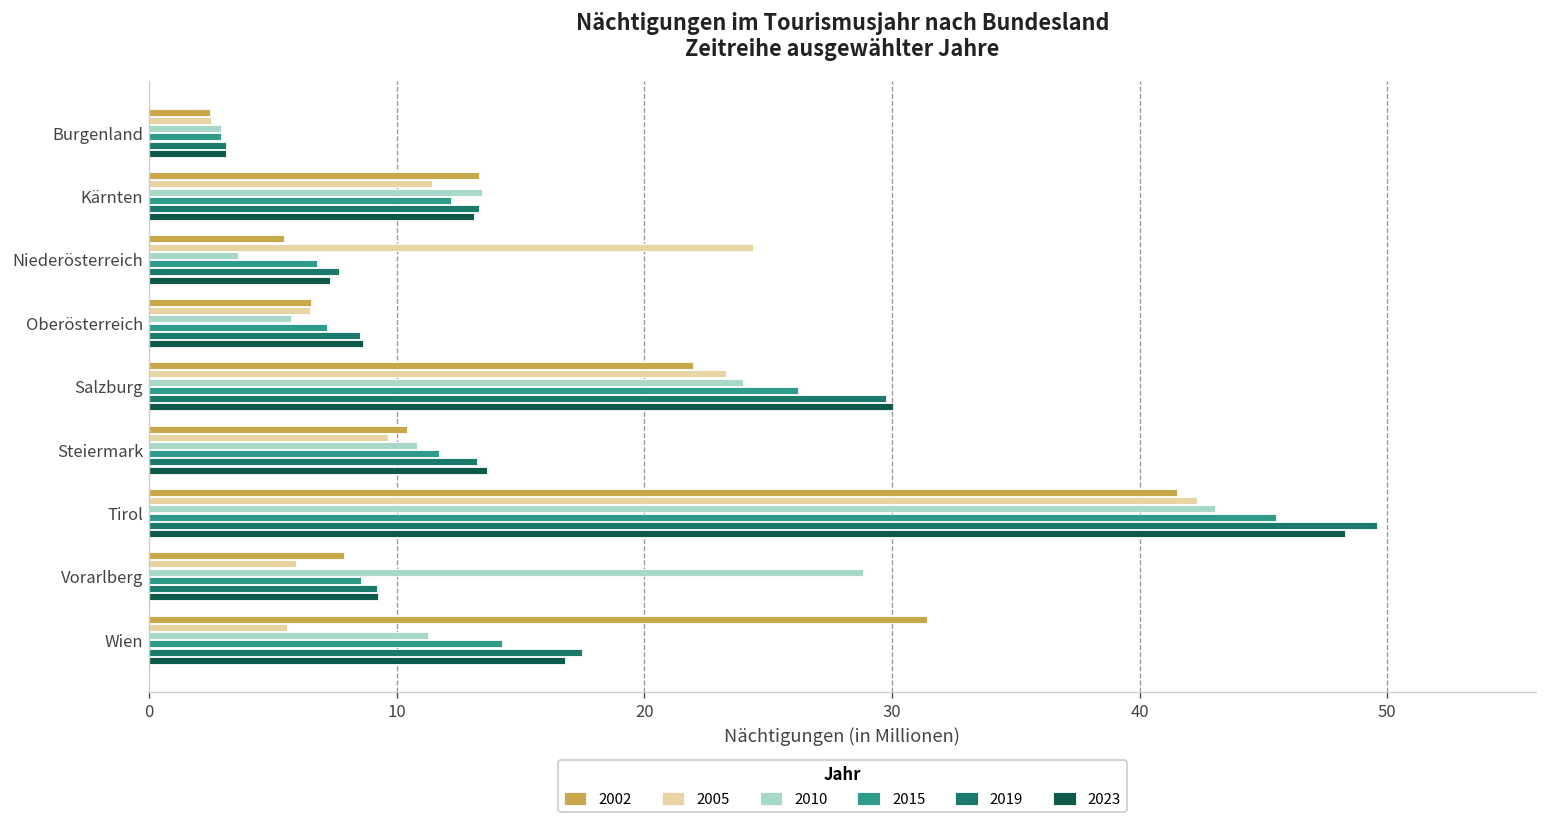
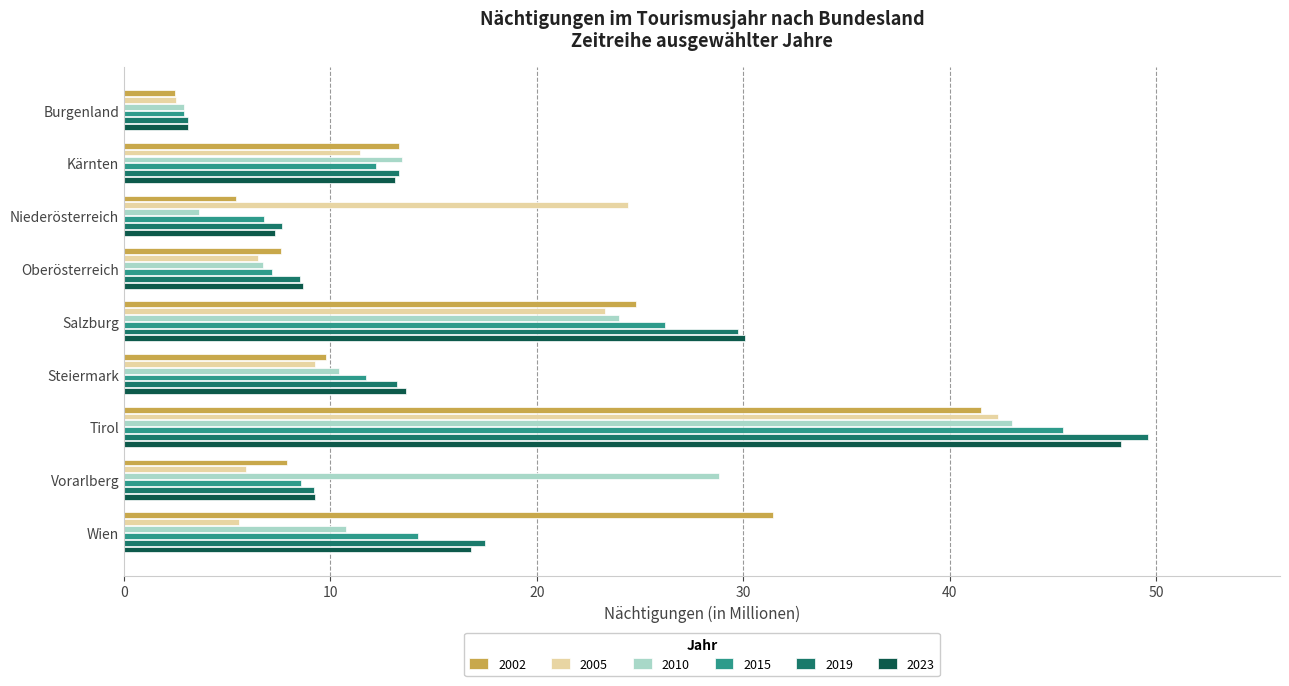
2002, Oberösterreich: 6.5 -> 7.6
2010, Oberösterreich: 5.8 -> 6.7
2002, Salzburg: 22.0 -> 24.8
2002, Steiermark: 10.4 -> 9.8
2005, Steiermark: 9.7 -> 9.3
2010, Steiermark: 10.8 -> 10.4
2010, Wien: 11.3 -> 10.7
